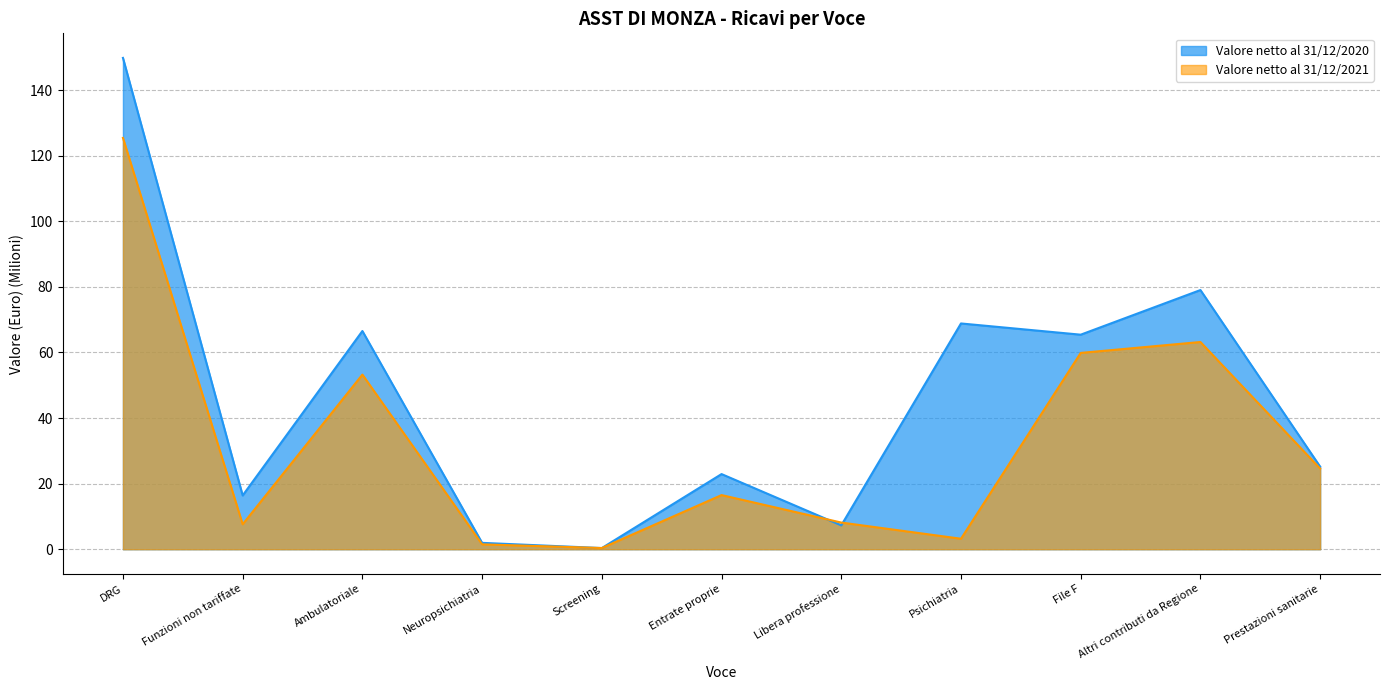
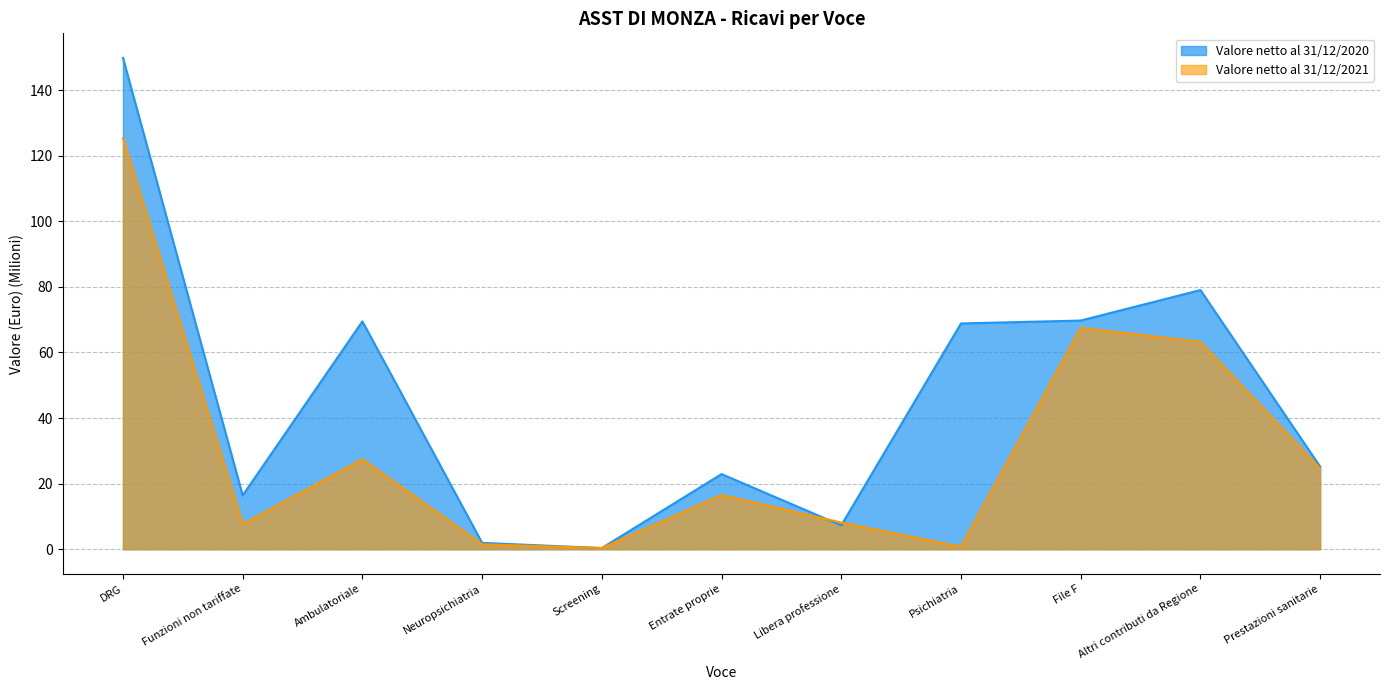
Valore netto al 31/12/2020, Ambulatoriale: 67 -> 69
Valore netto al 31/12/2021, Ambulatoriale: 53 -> 27
Valore netto al 31/12/2021, Psichiatria: 3 -> 1
Valore netto al 31/12/2020, File F: 65 -> 70
Valore netto al 31/12/2021, File F: 60 -> 68
